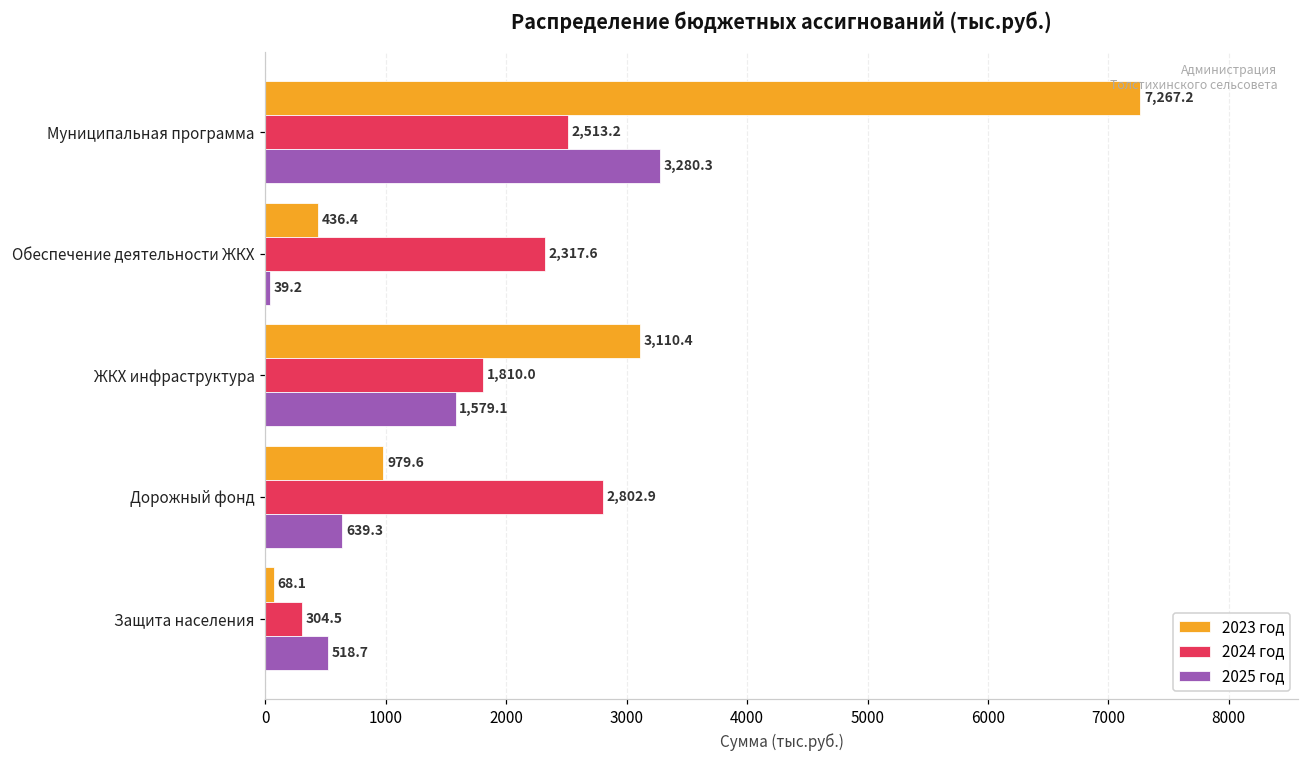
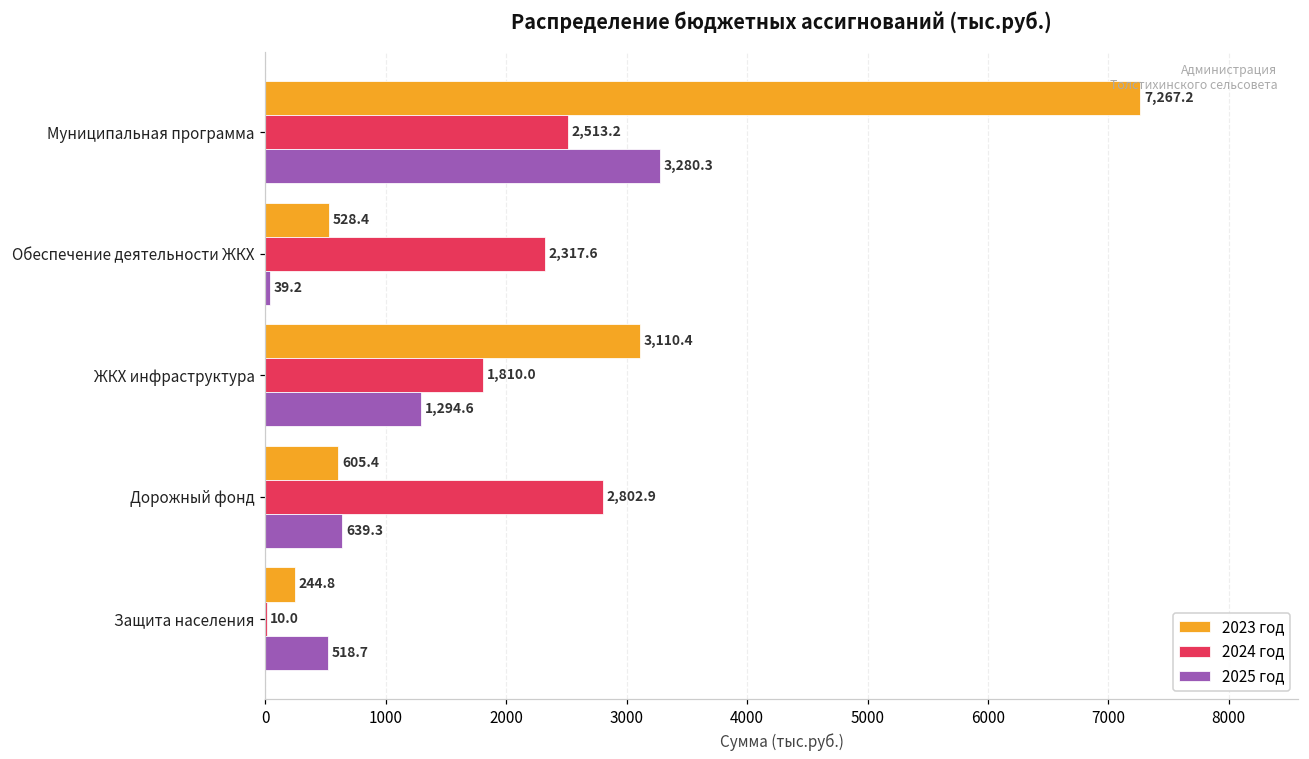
2023 год, Обеспечение деятельности ЖКХ: 436.4 -> 528.4
2025 год, ЖКХ инфраструктура: 1,579.1 -> 1,294.6
2023 год, Дорожный фонд: 979.6 -> 605.4
2023 год, Защита населения: 68.1 -> 244.8
2024 год, Защита населения: 304.5 -> 10.0
